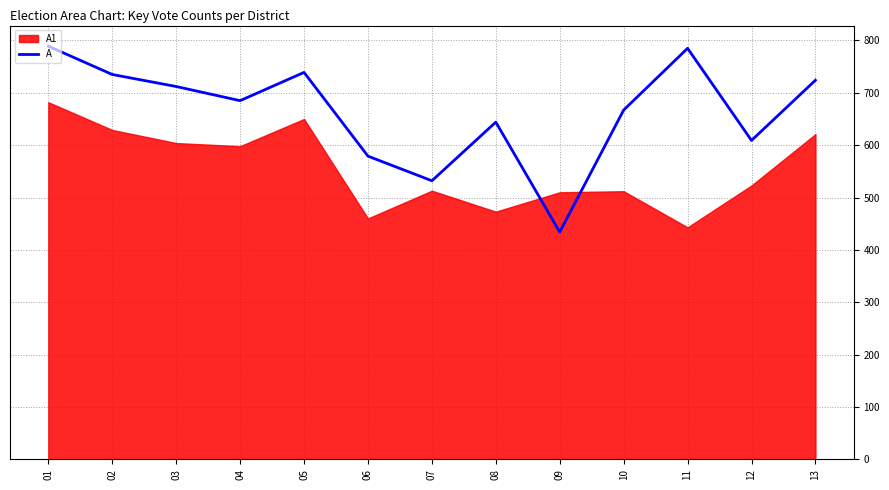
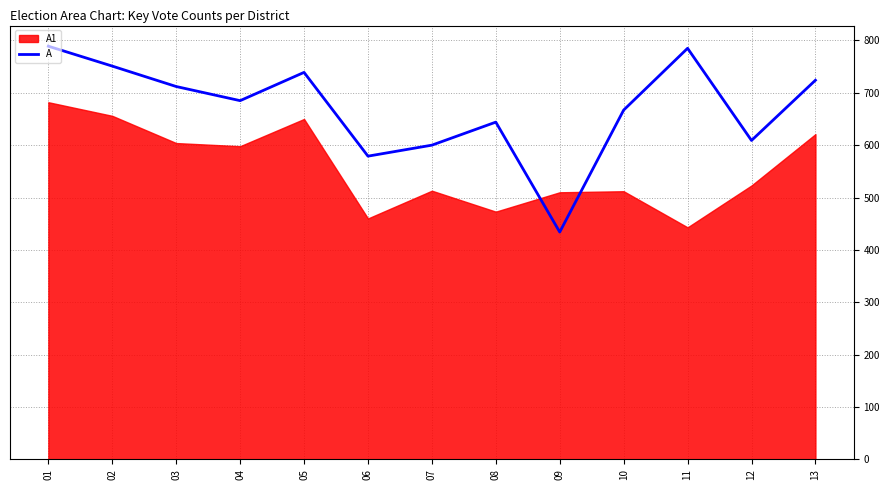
A, 02: 740 -> 750
A1, 02: 630 -> 660
A, 07: 530 -> 600
